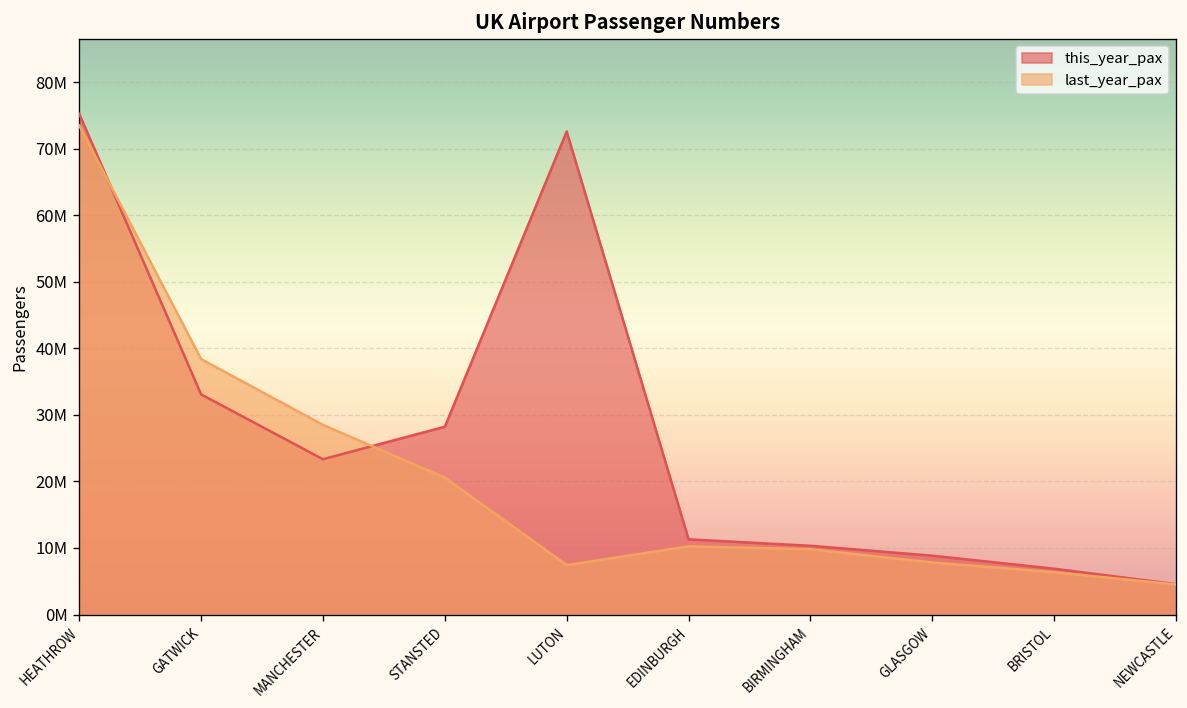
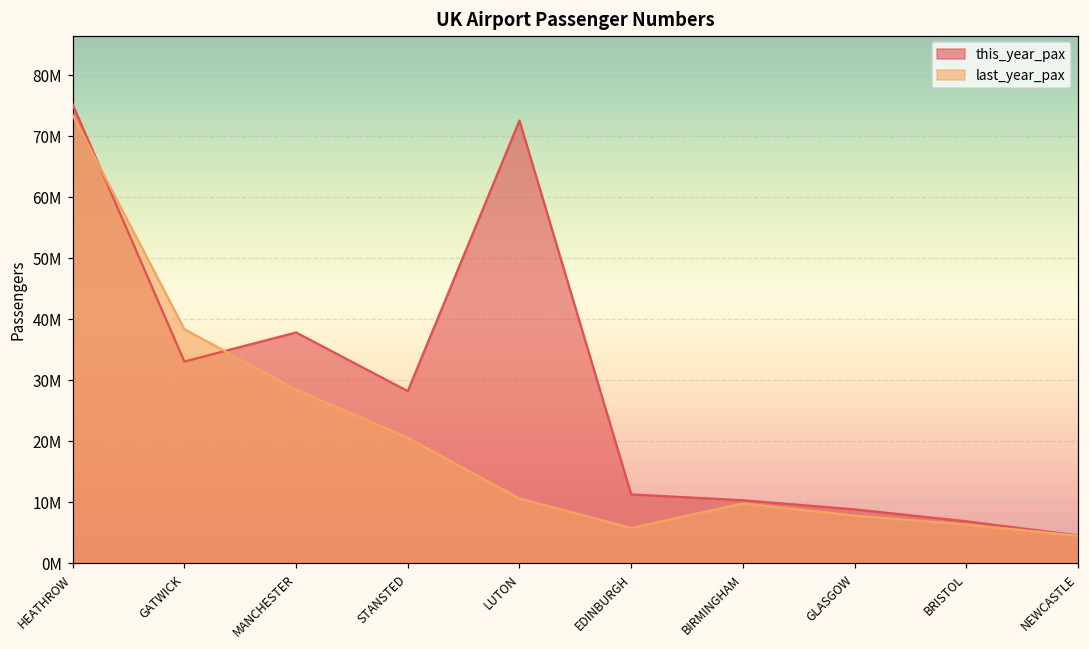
this_year_pax, MANCHESTER: 23000000 -> 38000000
last_year_pax, LUTON: 7000000 -> 11000000
last_year_pax, EDINBURGH: 10000000 -> 6000000
